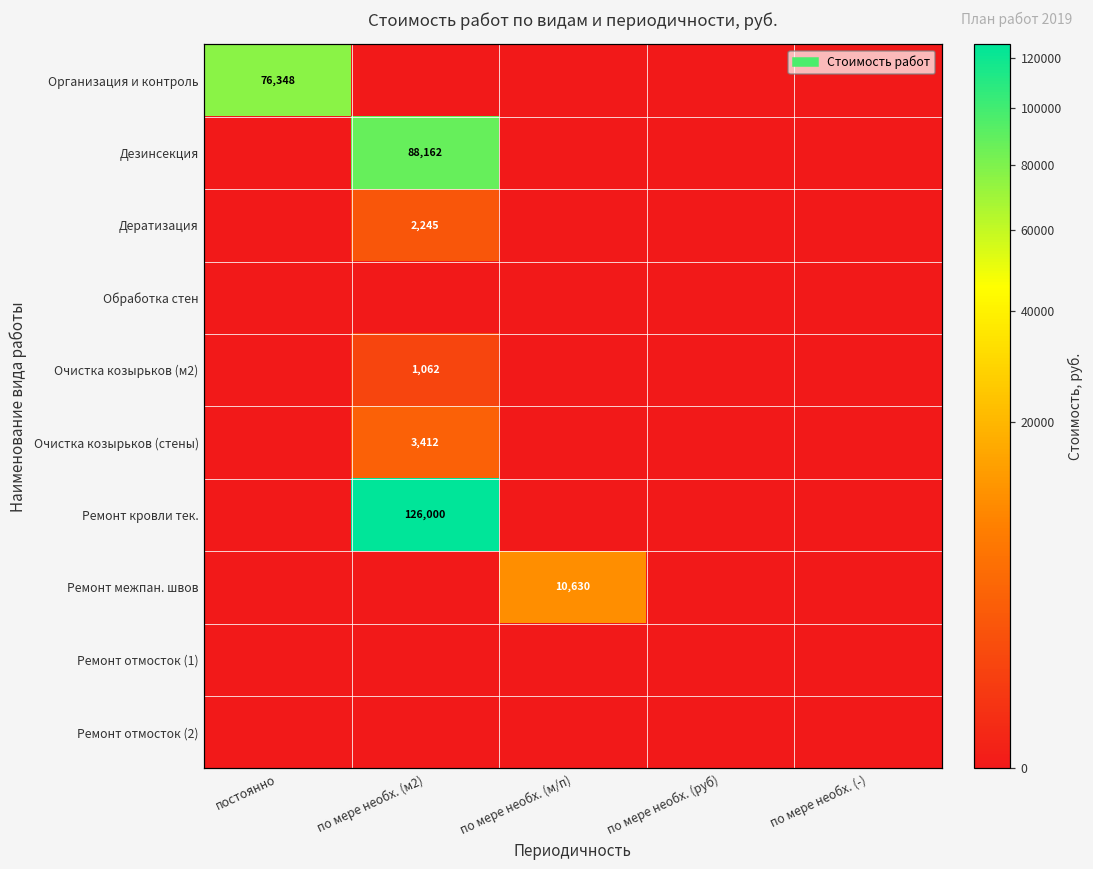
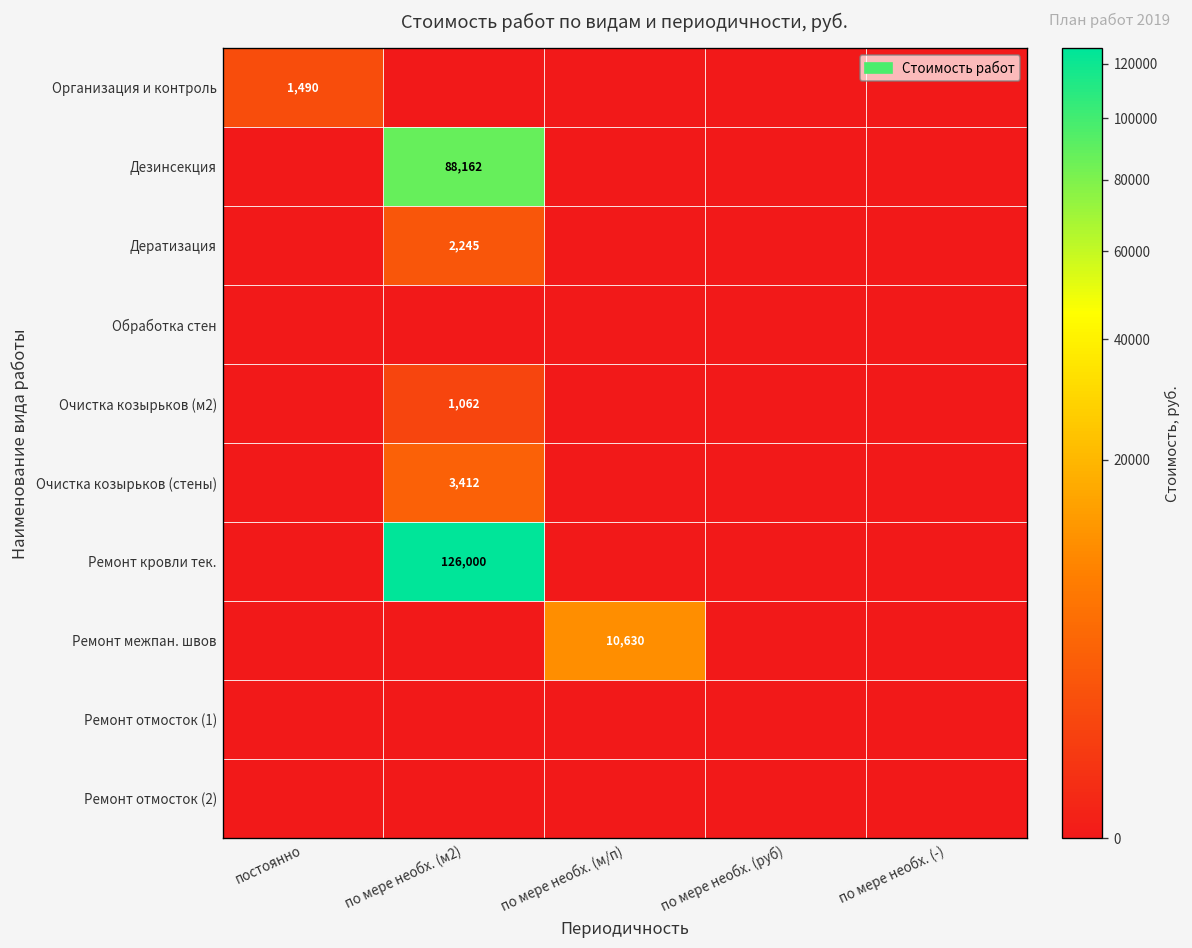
Организация и контроль, постоянно: 76,348 -> 1,490
